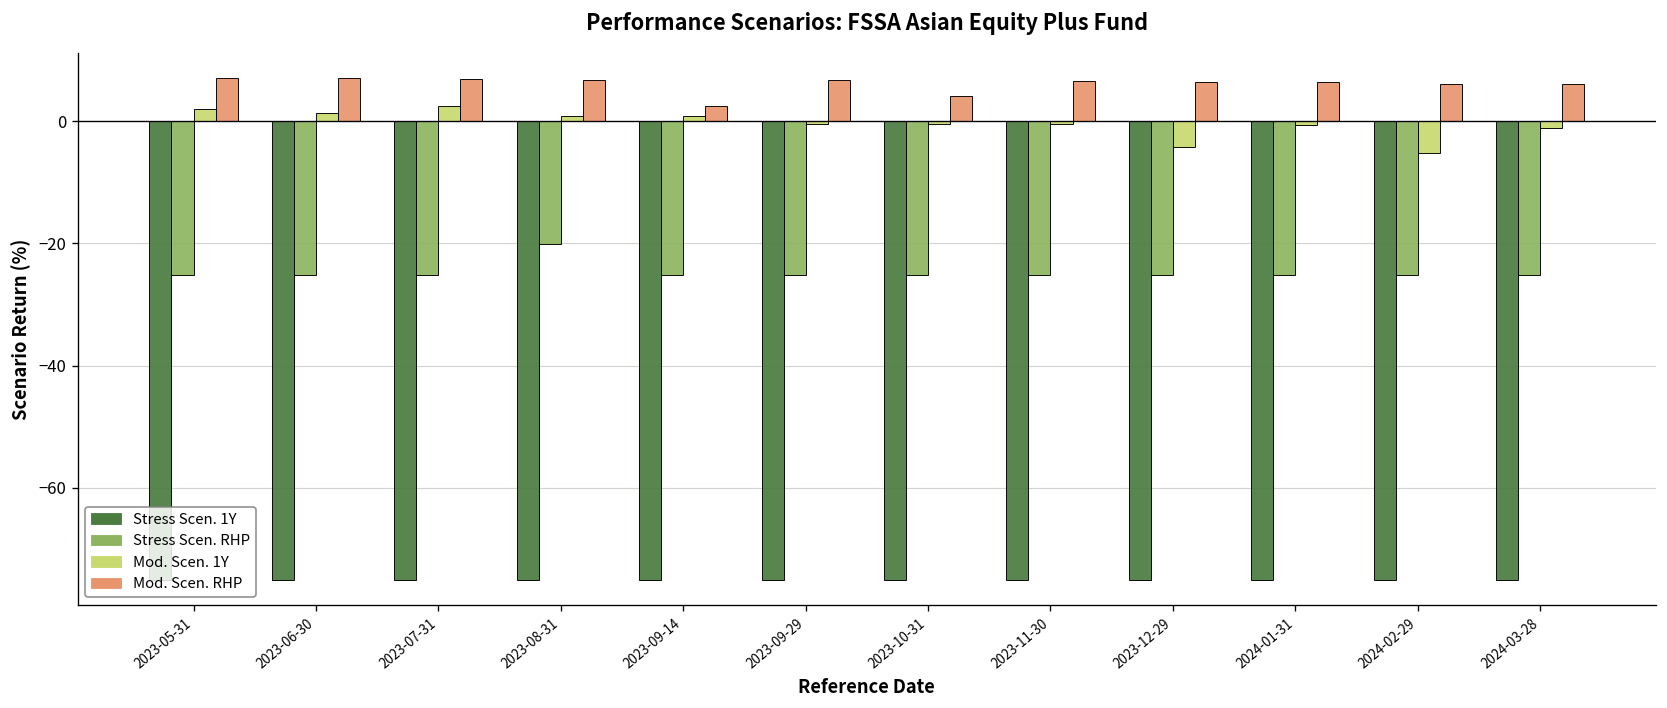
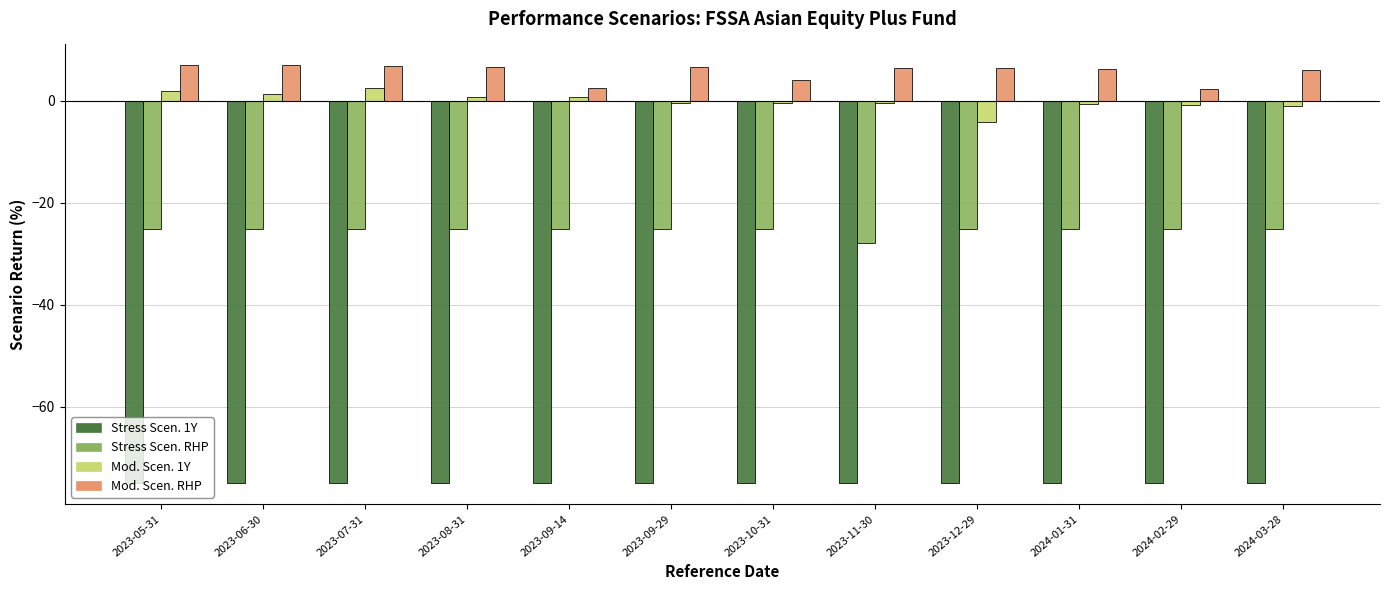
Stress Scen. RHP, 2023-08-31: -20 -> -25
Stress Scen. RHP, 2023-11-30: -25 -> -28
Mod. Scen. 1Y, 2024-02-29: -5 -> -1
Mod. Scen. RHP, 2024-02-29: 6 -> 2
